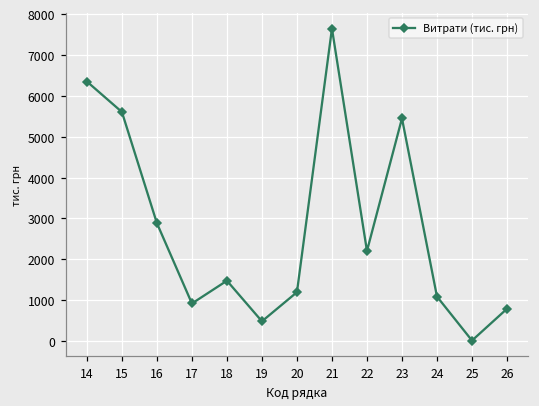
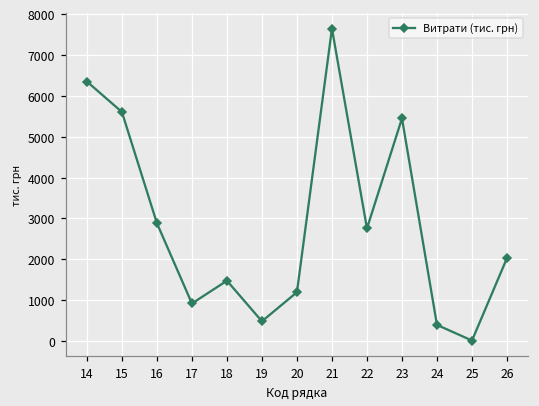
22: 2200 -> 2800
24: 1100 -> 400
26: 800 -> 2000
